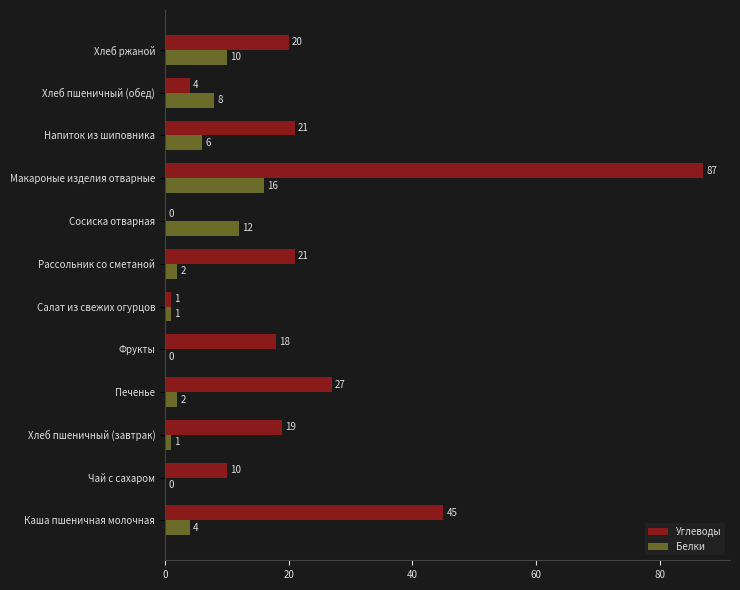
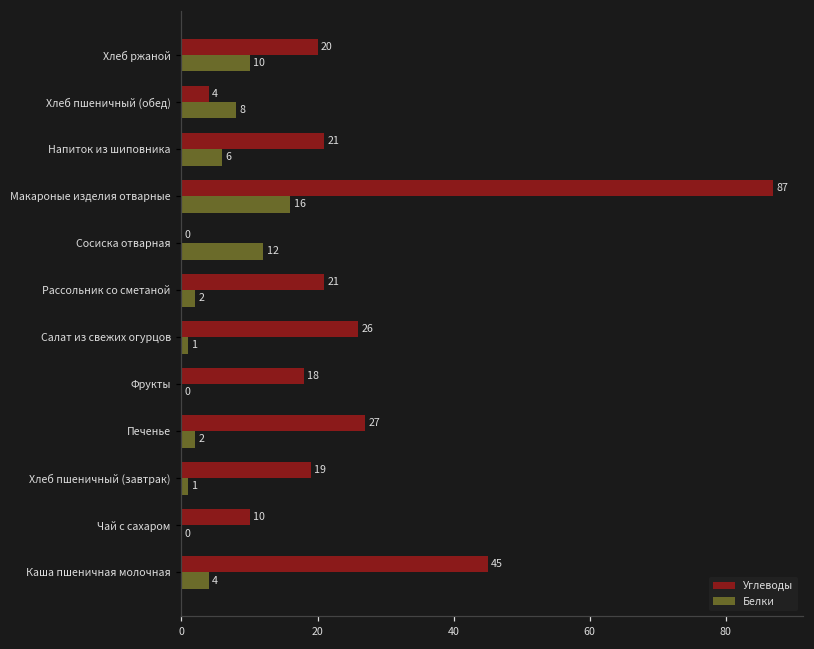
Углеводы, Салат из свежих огурцов: 1 -> 26
